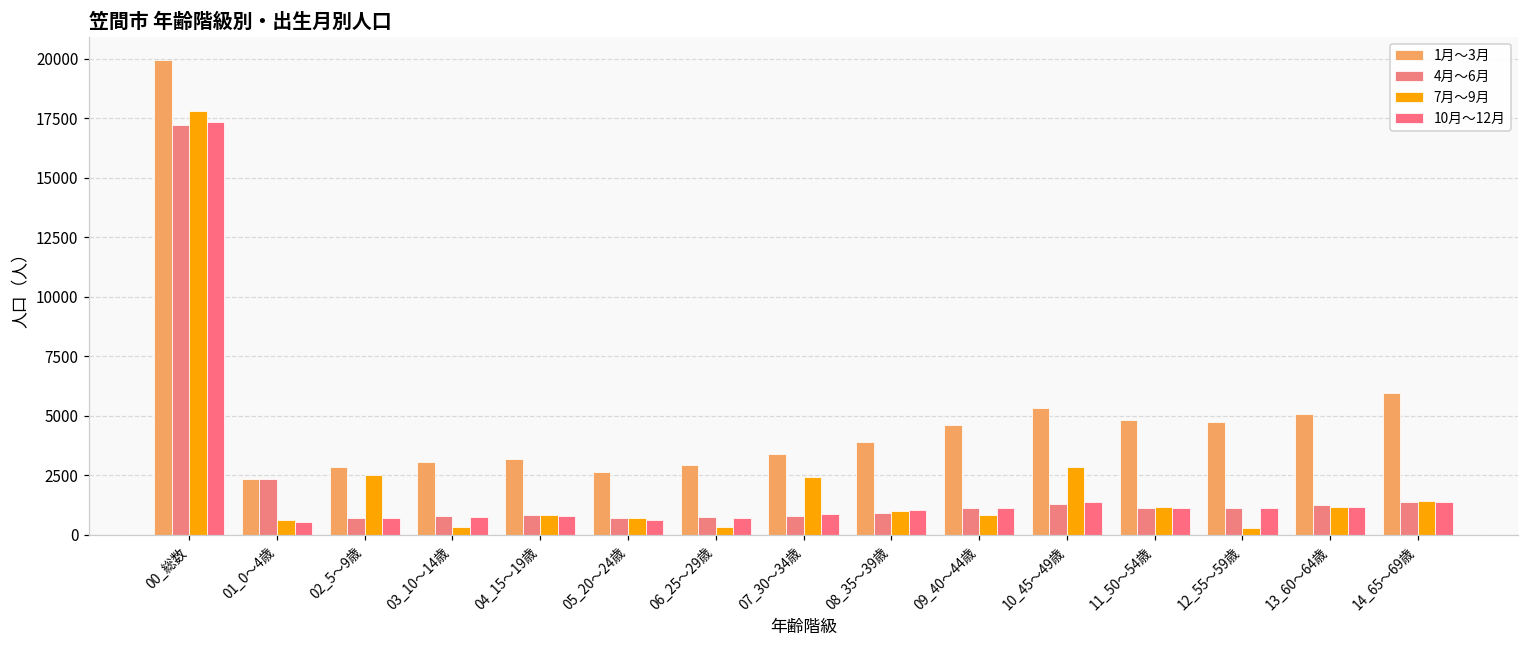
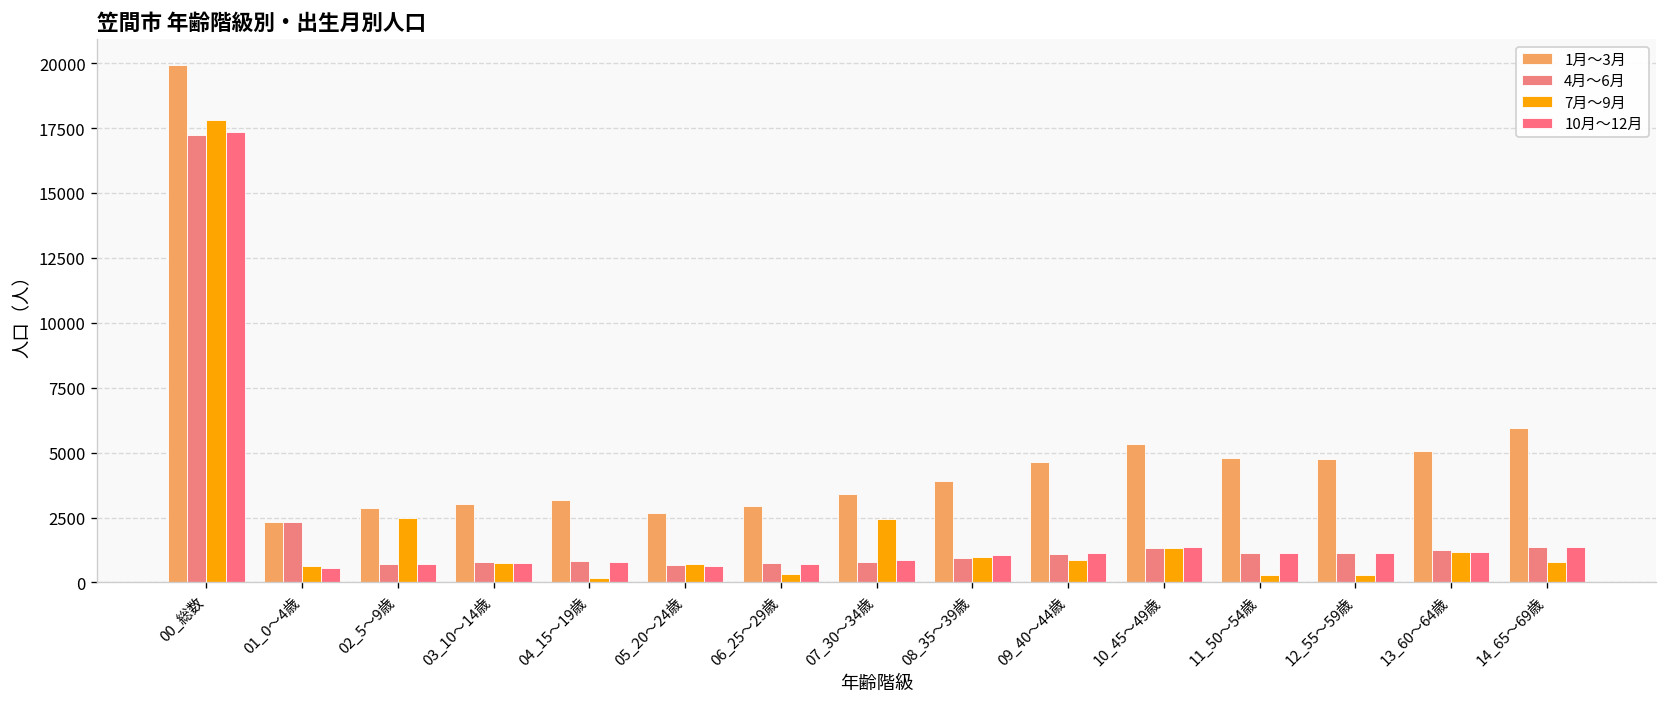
7月～9月, 03_10～14歳: 300 -> 800
7月～9月, 04_15～19歳: 800 -> 200
7月～9月, 10_45～49歳: 2800 -> 1300
7月～9月, 11_50～54歳: 1200 -> 300
7月～9月, 14_65～69歳: 1400 -> 800
